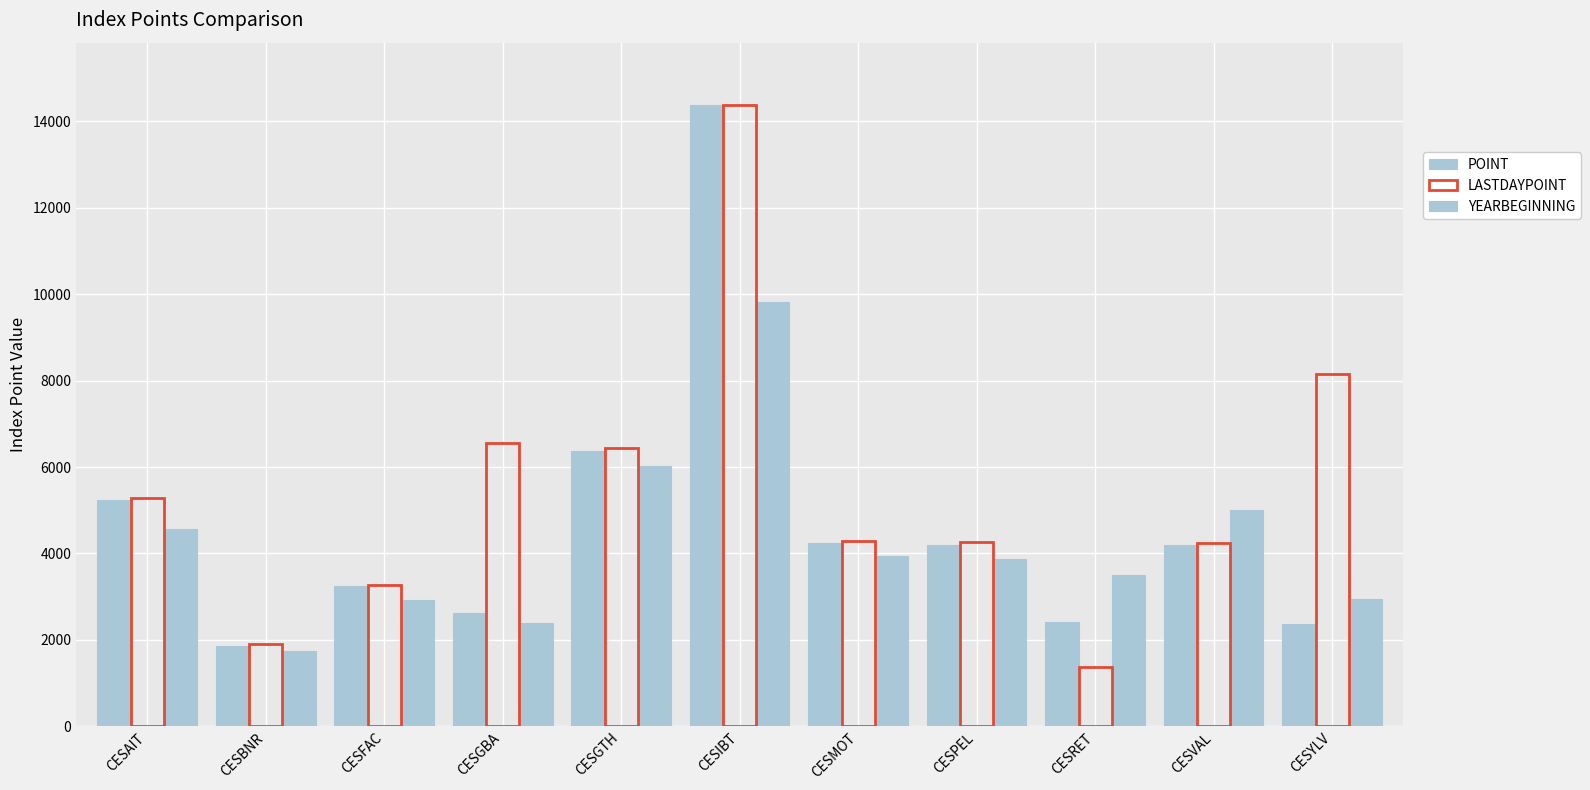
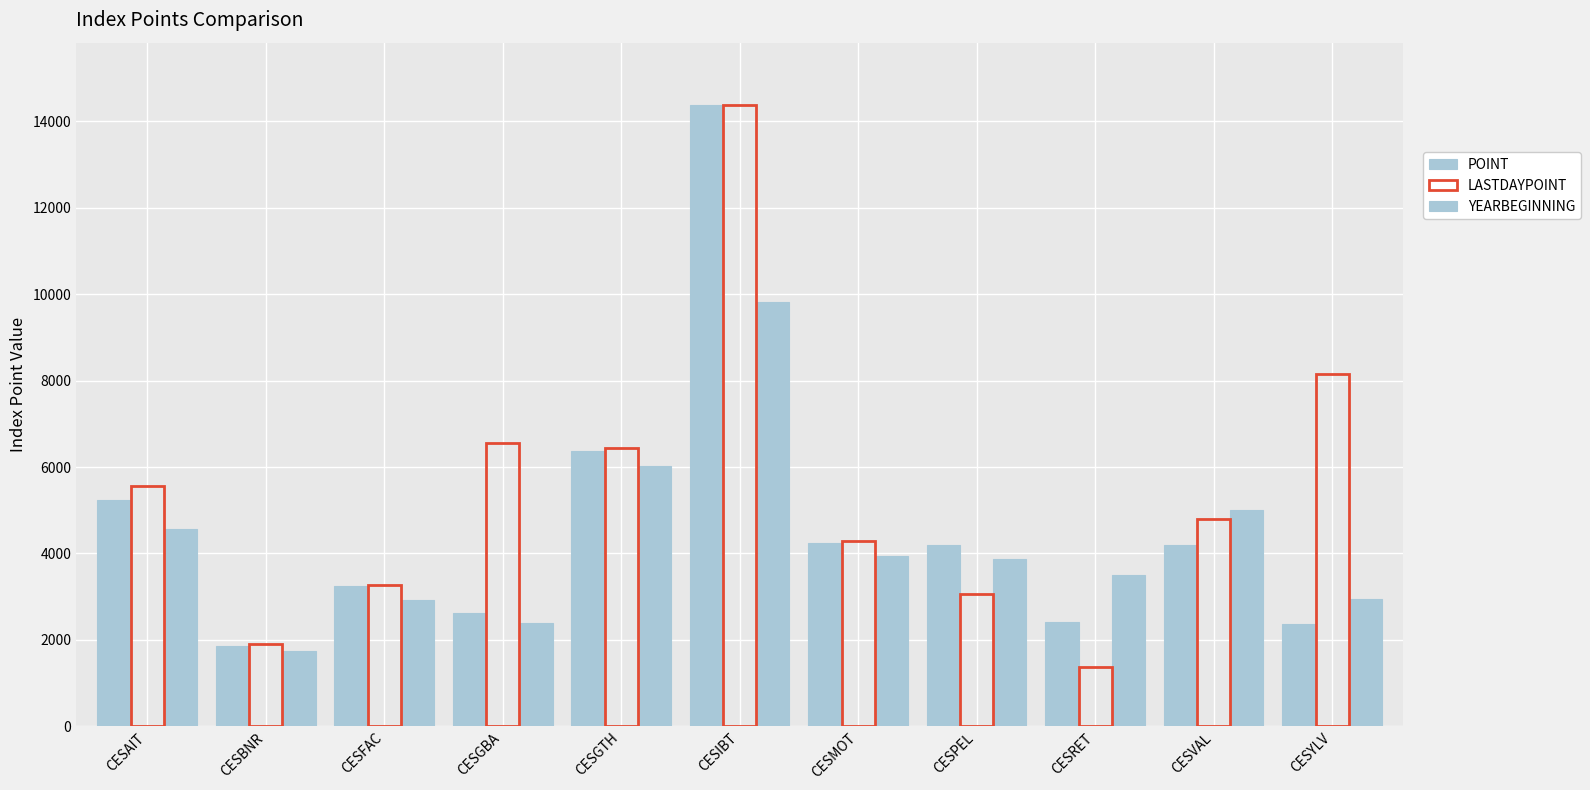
LASTDAYPOINT, CESAIT: 5300 -> 5600
LASTDAYPOINT, CESPEL: 4300 -> 3100
LASTDAYPOINT, CESVAL: 4200 -> 4800
